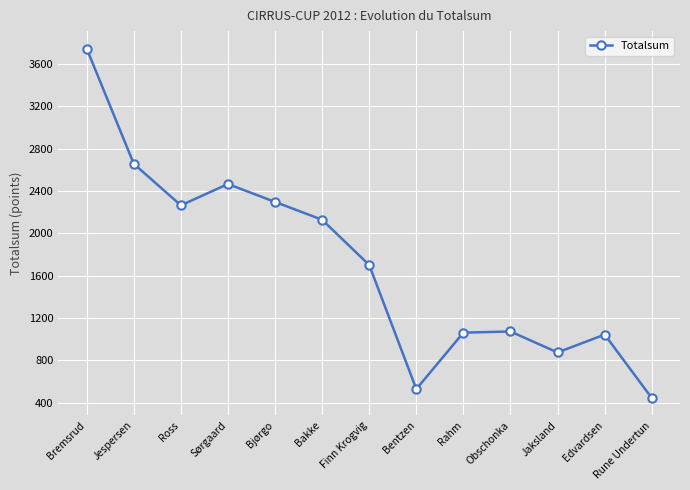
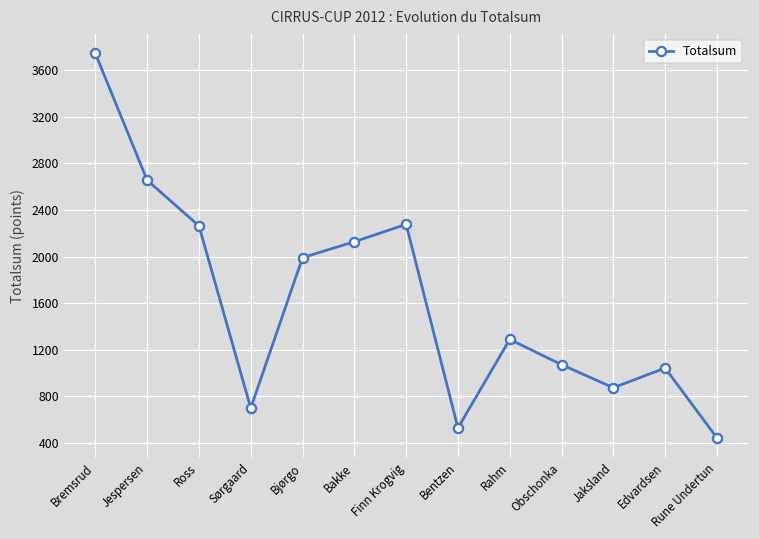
Sørgaard: 2470 -> 700
Bjørgo: 2300 -> 1990
Finn Krogvig: 1700 -> 2280
Rahm: 1060 -> 1290
